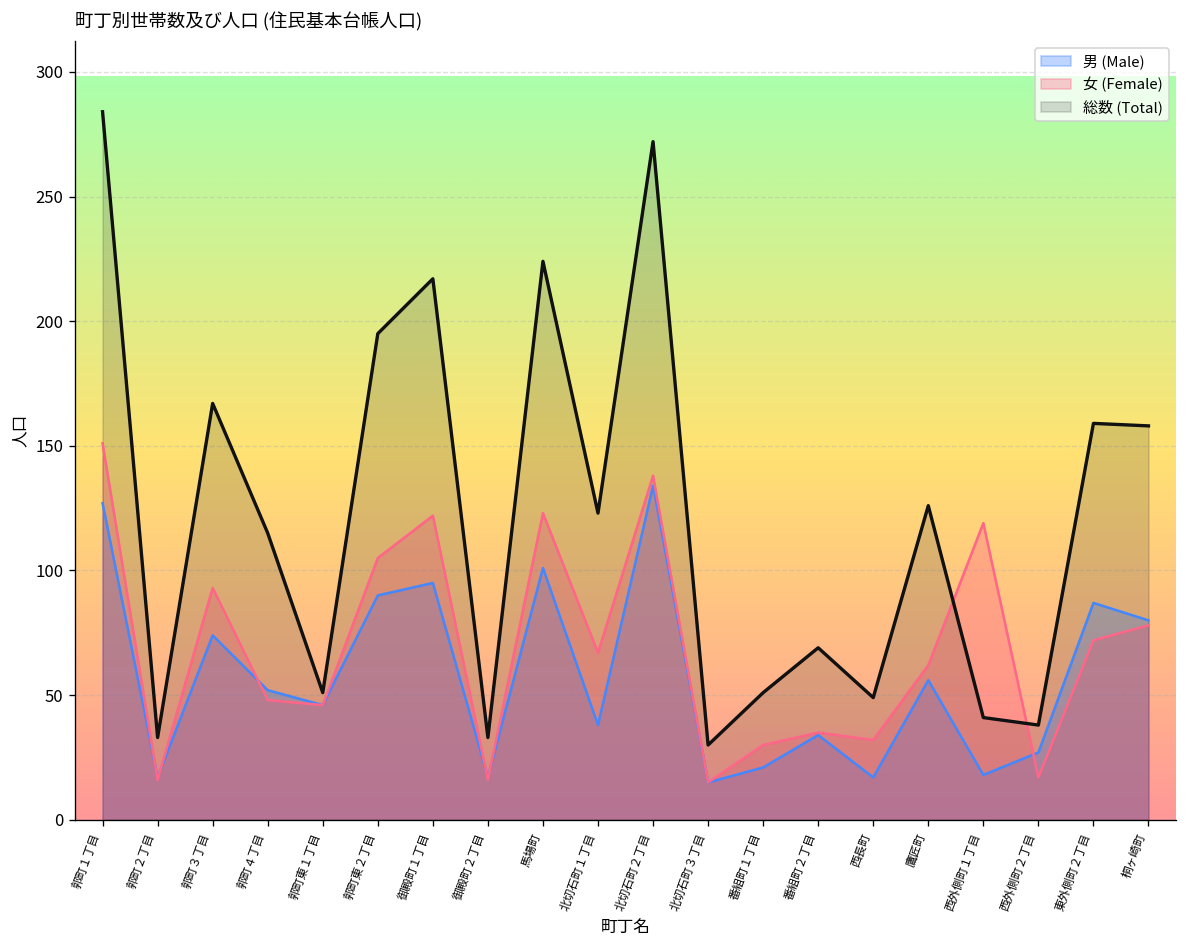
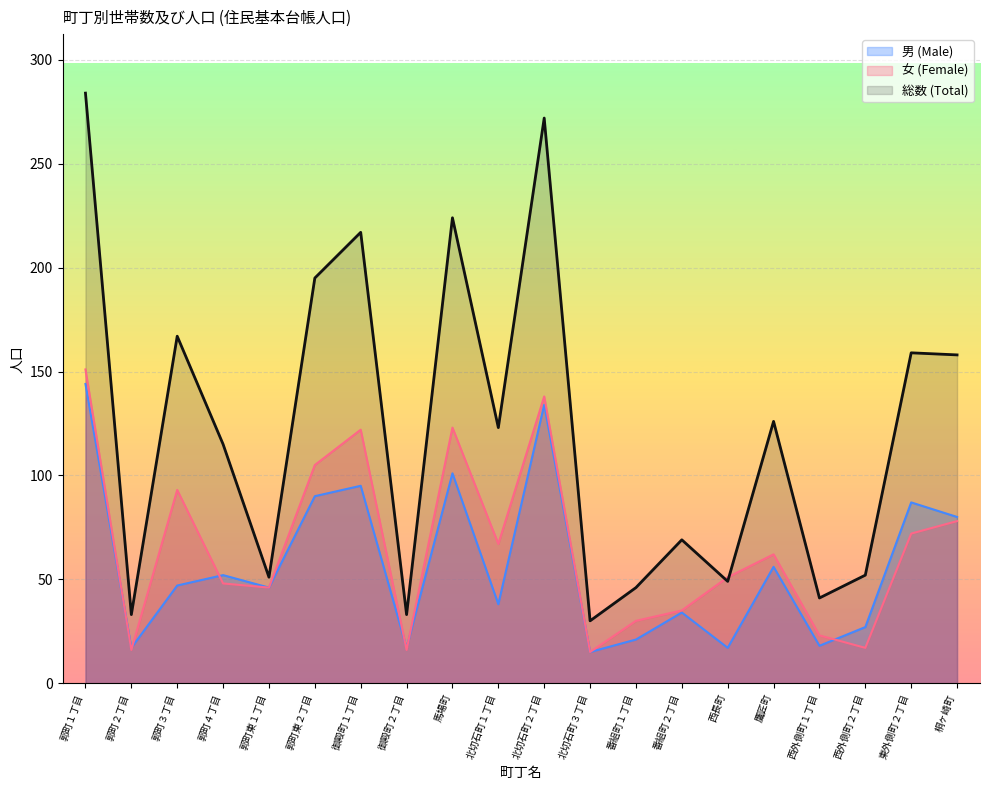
男 (Male), 郭町１丁目: 127 -> 144
男 (Male), 郭町３丁目: 74 -> 47
総数 (Total), 番組町１丁目: 51 -> 46
女 (Female), 西長町: 32 -> 51
女 (Female), 西外側町１丁目: 119 -> 23
総数 (Total), 西外側町２丁目: 38 -> 52
